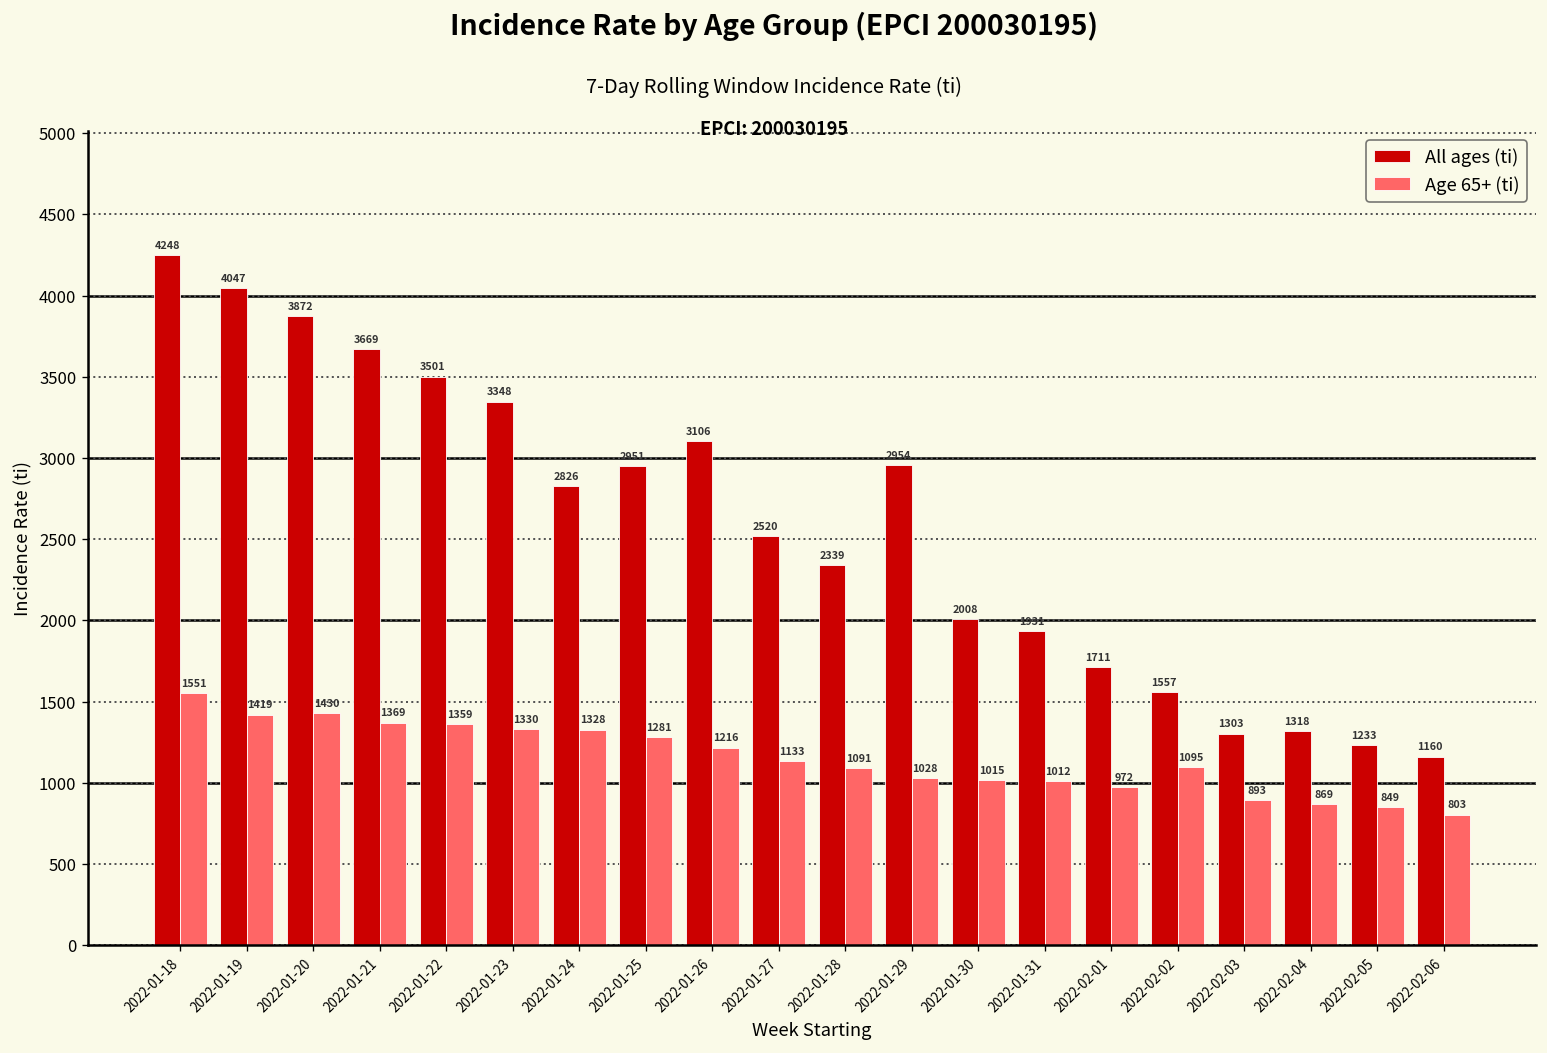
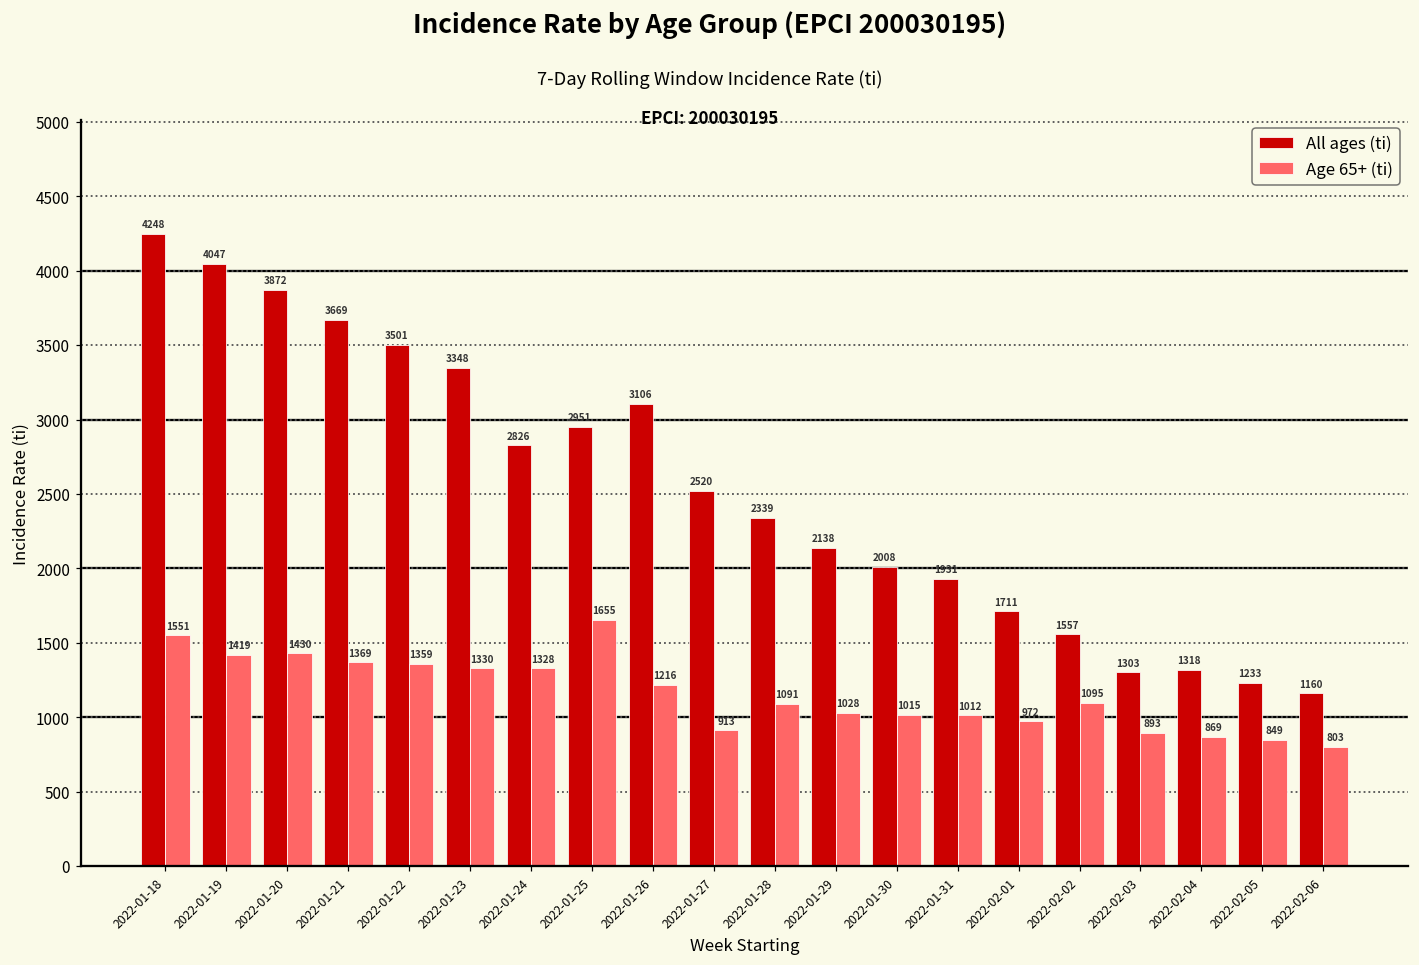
Age 65+ (ti), 2022-01-25: 1281 -> 1655
Age 65+ (ti), 2022-01-27: 1133 -> 913
All ages (ti), 2022-01-29: 2954 -> 2138
